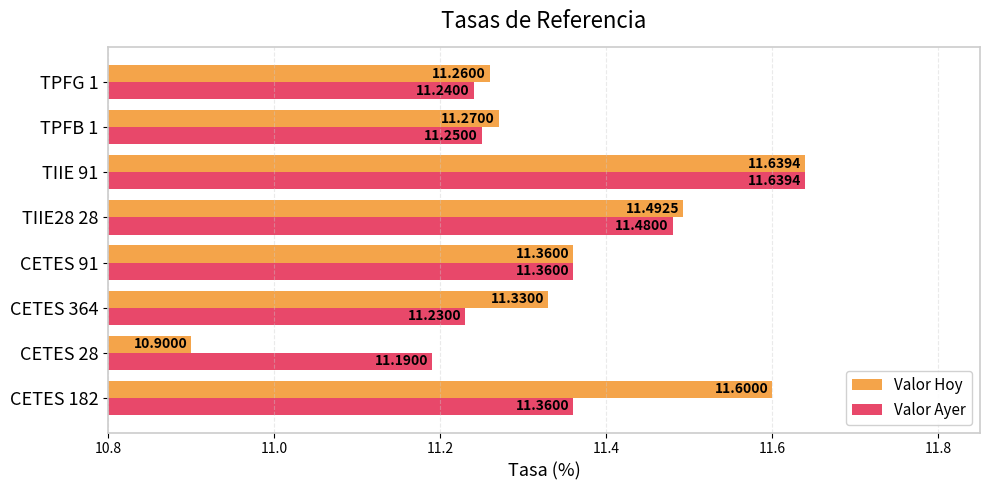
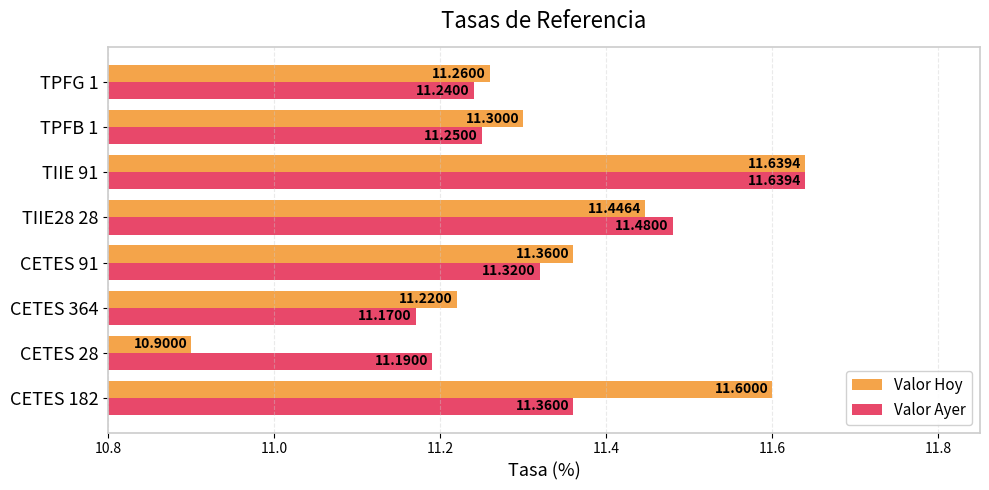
Valor Hoy, TPFB 1: 11.2700 -> 11.3000
Valor Hoy, TIIE28 28: 11.4925 -> 11.4464
Valor Ayer, CETES 91: 11.3600 -> 11.3200
Valor Hoy, CETES 364: 11.3300 -> 11.2200
Valor Ayer, CETES 364: 11.2300 -> 11.1700
